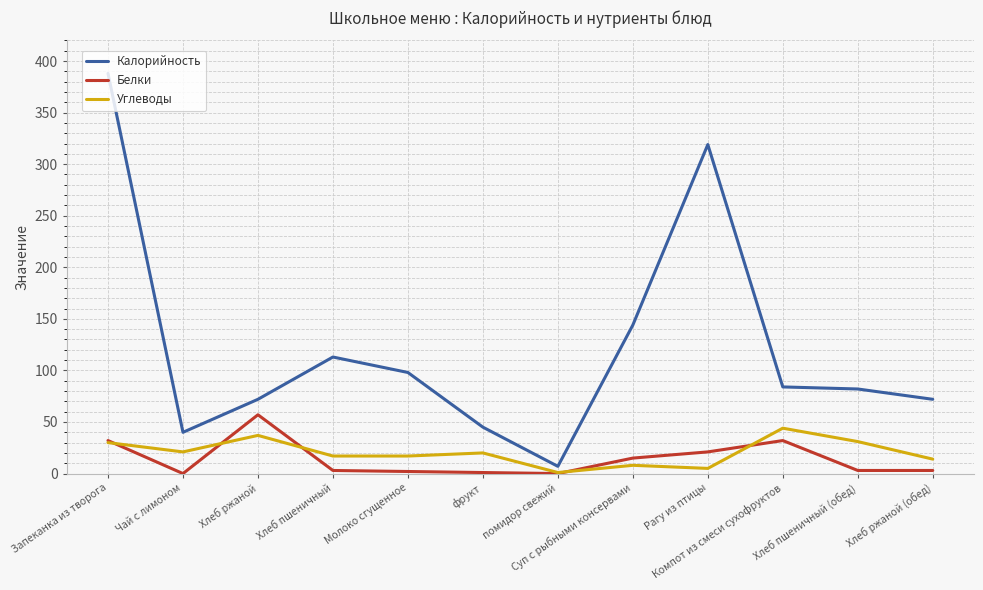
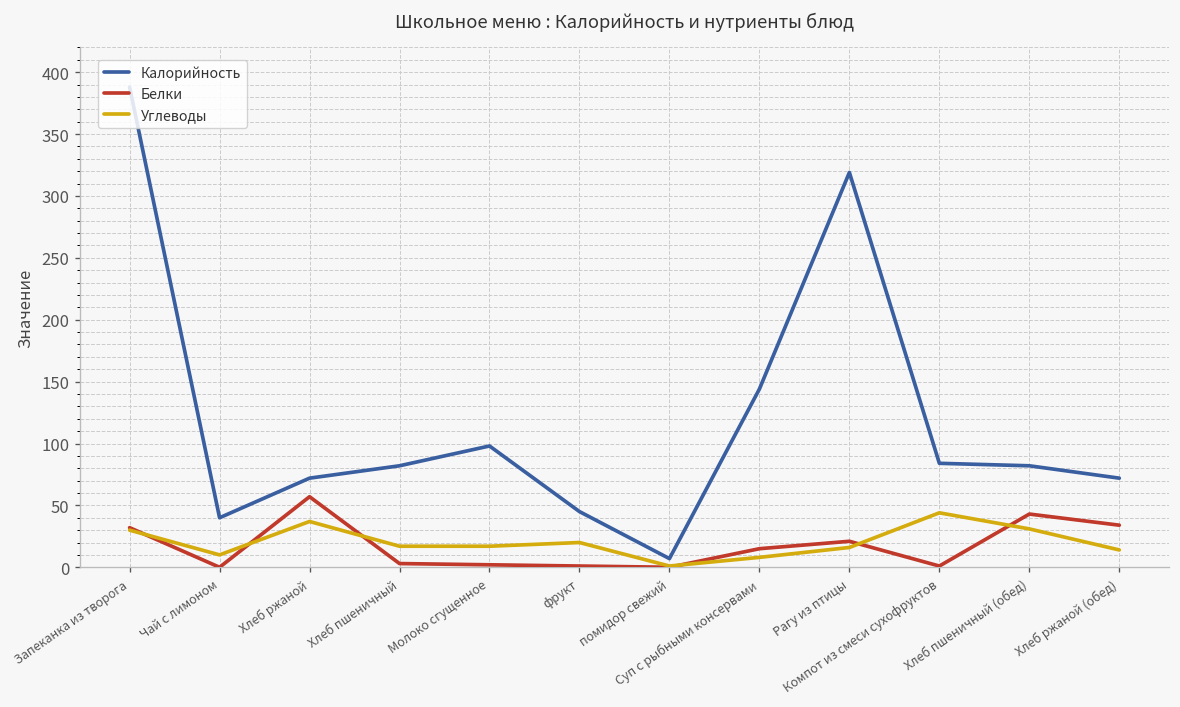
Углеводы, Чай с лимоном: 21 -> 10
Калорийность, Хлеб пшеничный: 113 -> 82
Углеводы, Рагу из птицы: 5 -> 16
Белки, Компот из смеси сухофруктов: 32 -> 1
Белки, Хлеб пшеничный (обед): 3 -> 43
Белки, Хлеб ржаной (обед): 3 -> 34
